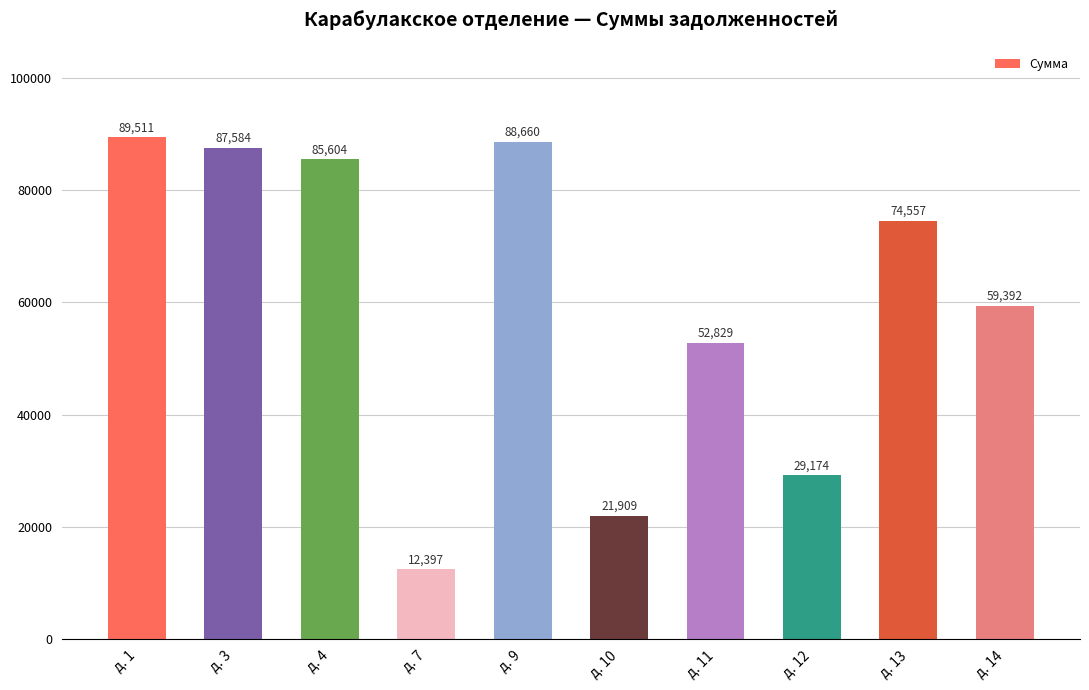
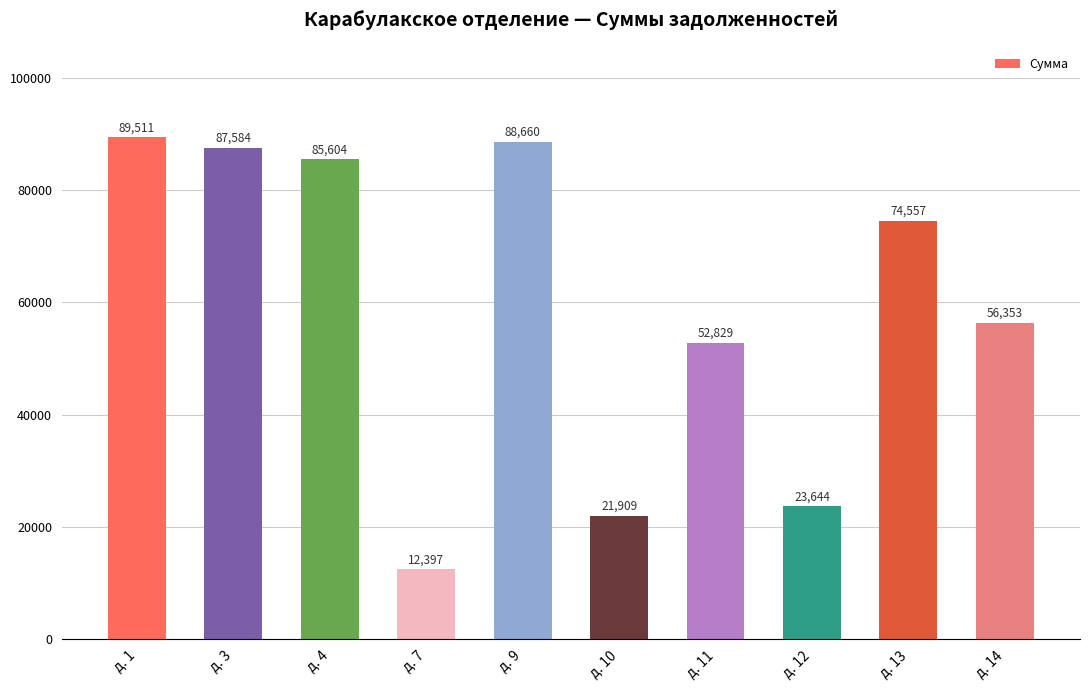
д. 12: 29,174 -> 23,644
д. 14: 59,392 -> 56,353
